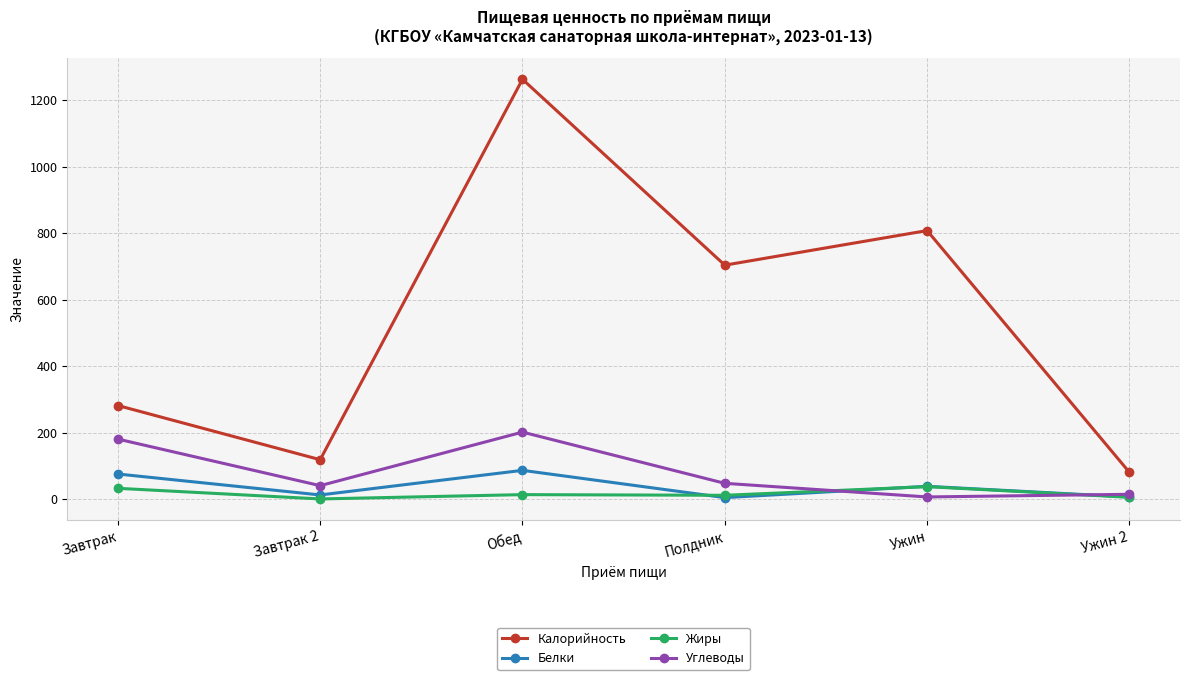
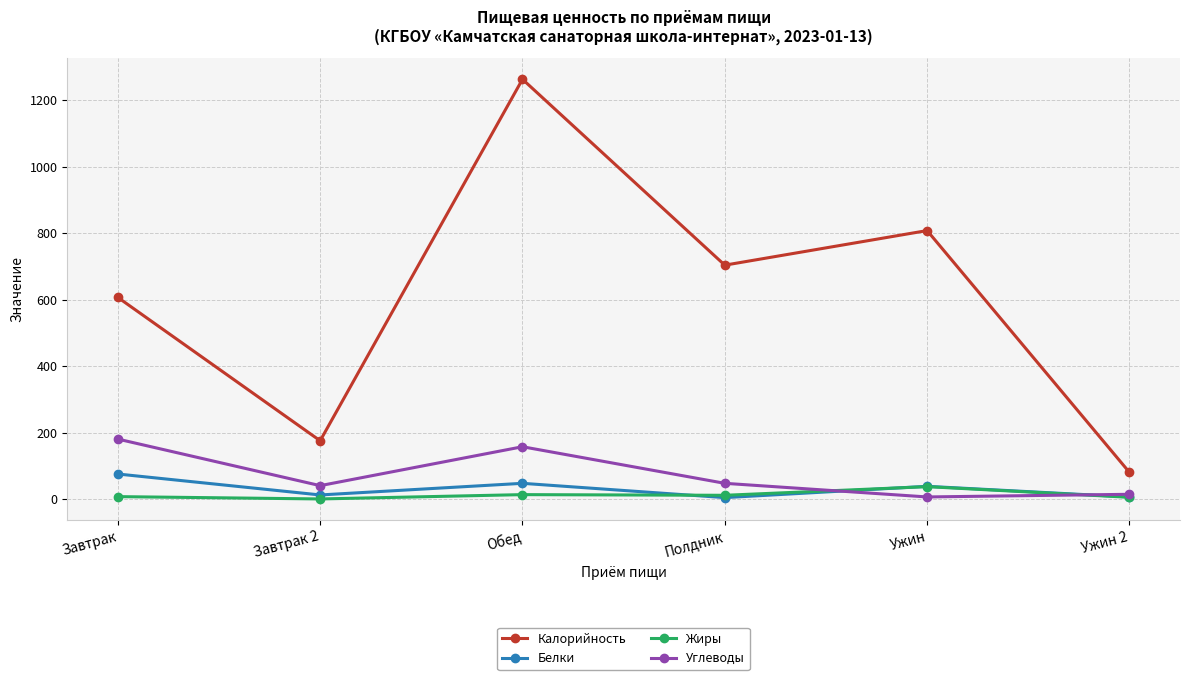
Калорийность, Завтрак: 280 -> 610
Жиры, Завтрак: 30 -> 10
Калорийность, Завтрак 2: 120 -> 180
Белки, Обед: 90 -> 50
Углеводы, Обед: 200 -> 160
